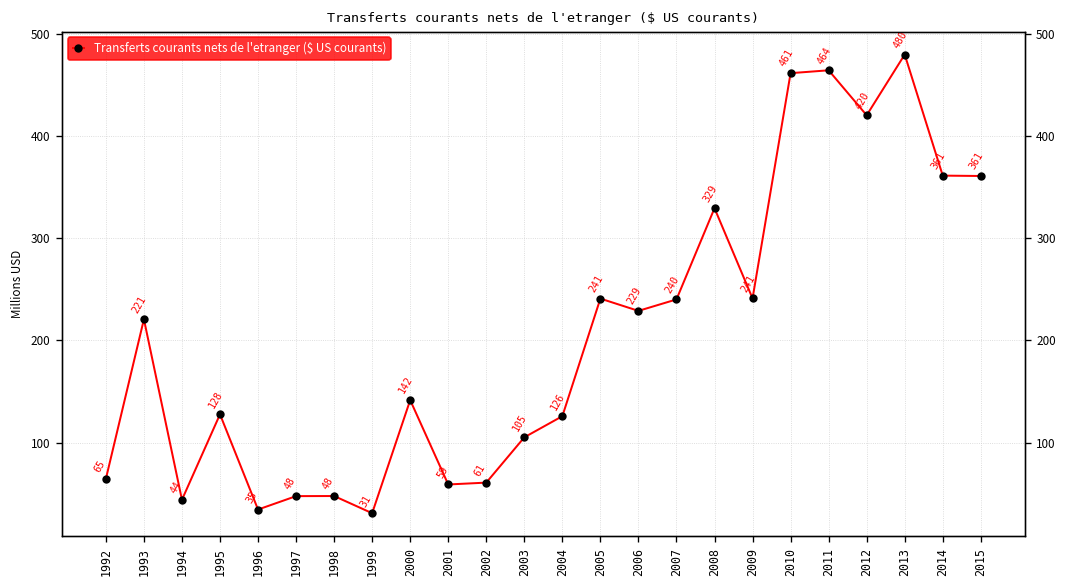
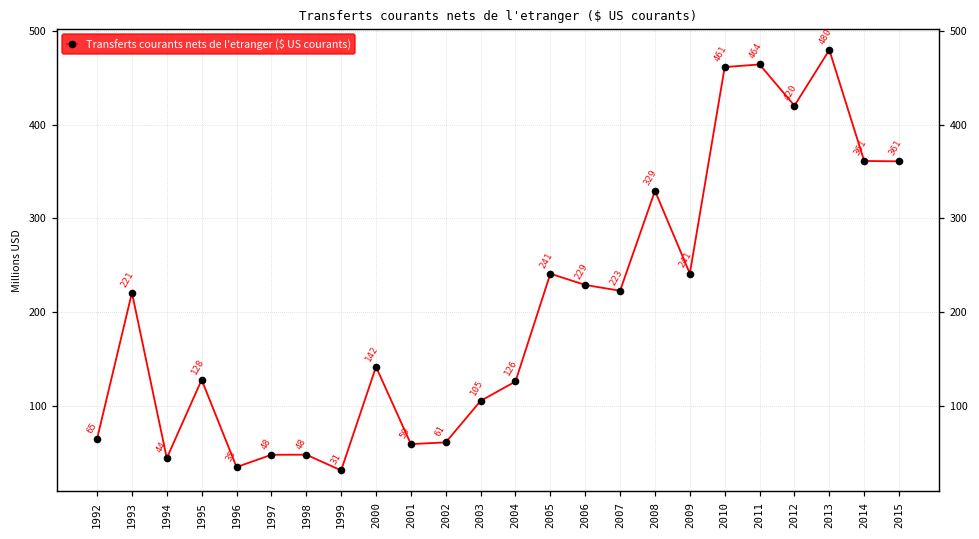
2007: 240 -> 223
